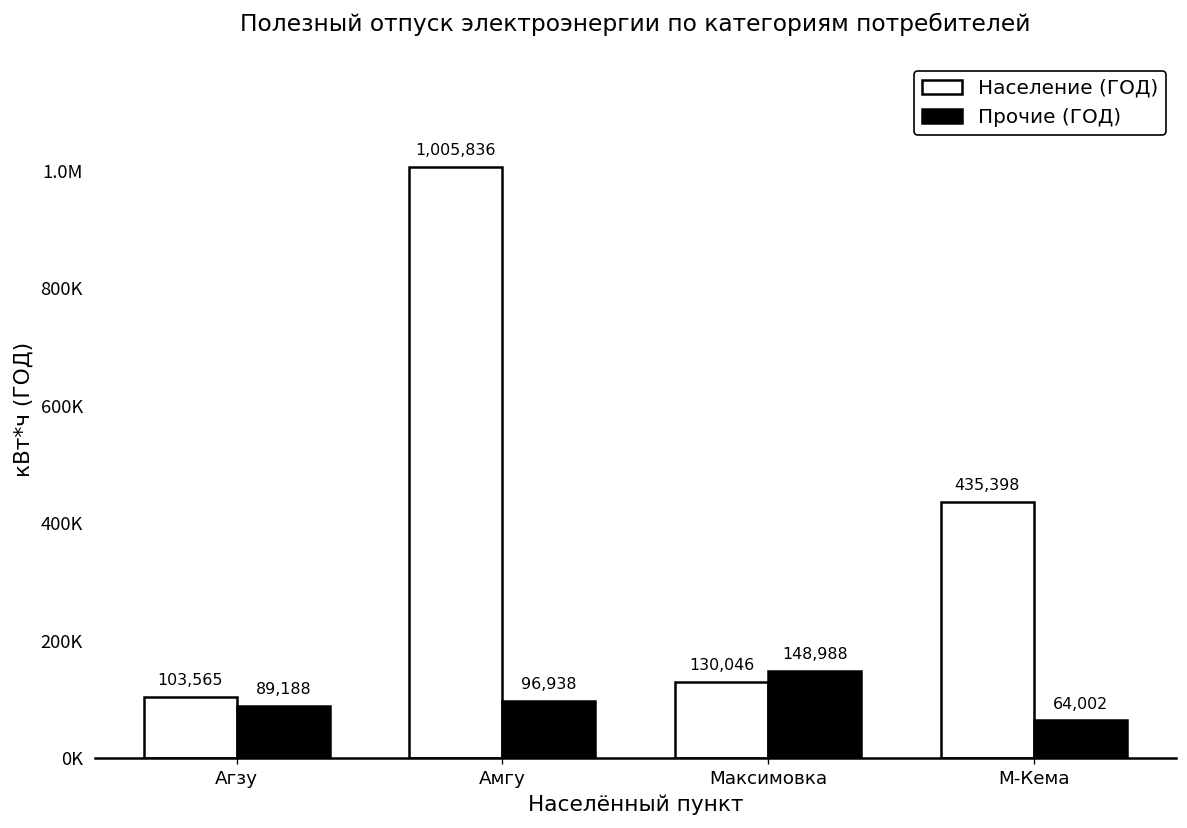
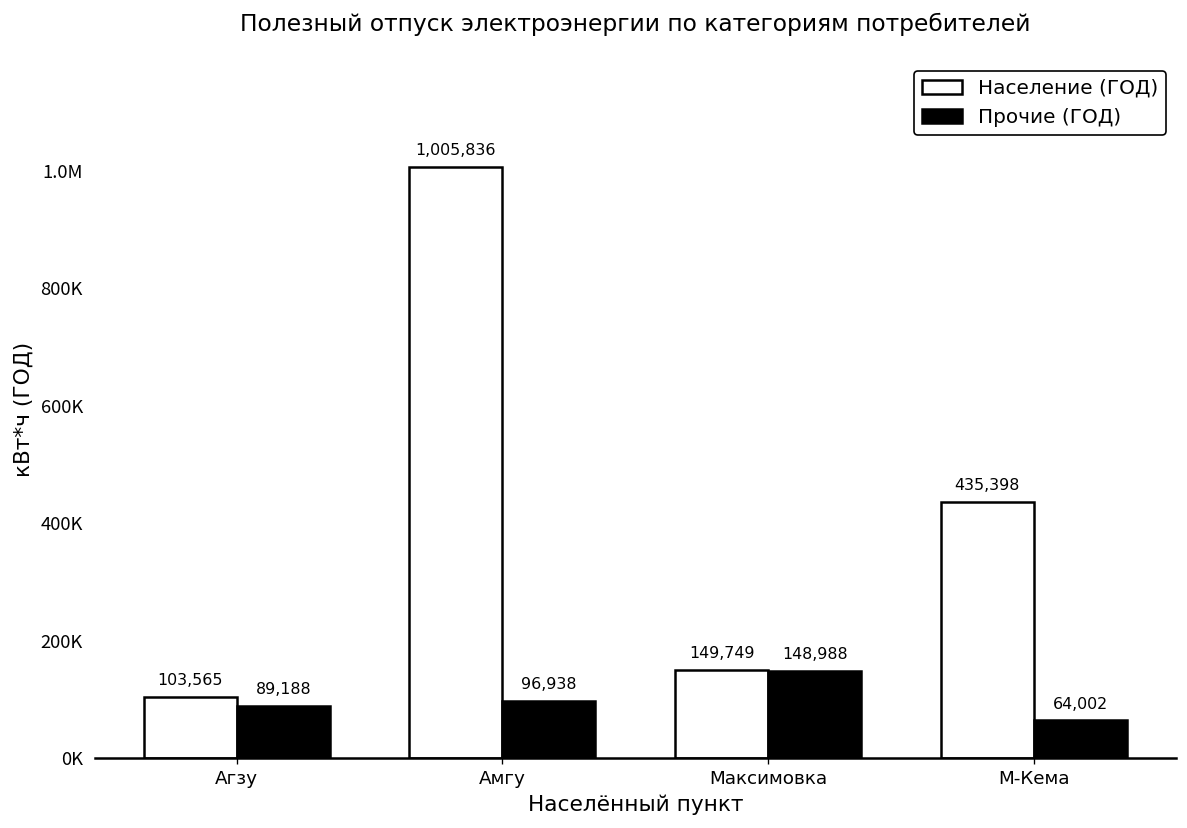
Население (ГОД), Максимовка: 130,046 -> 149,749
